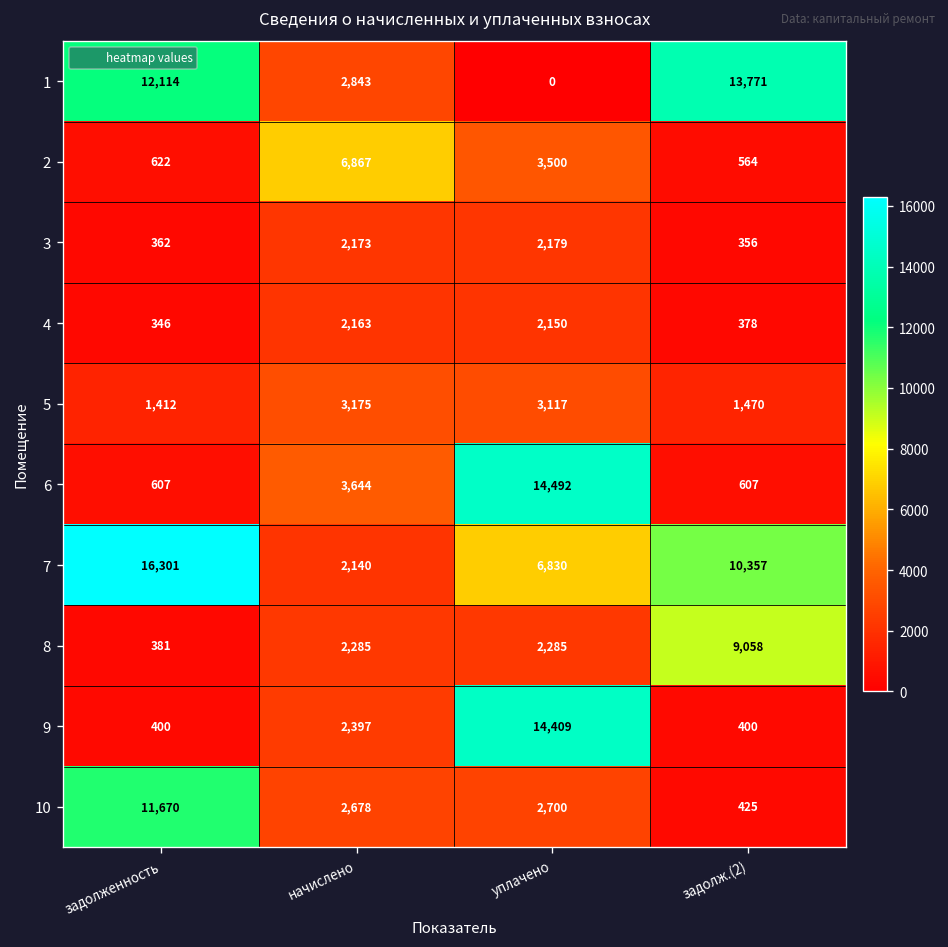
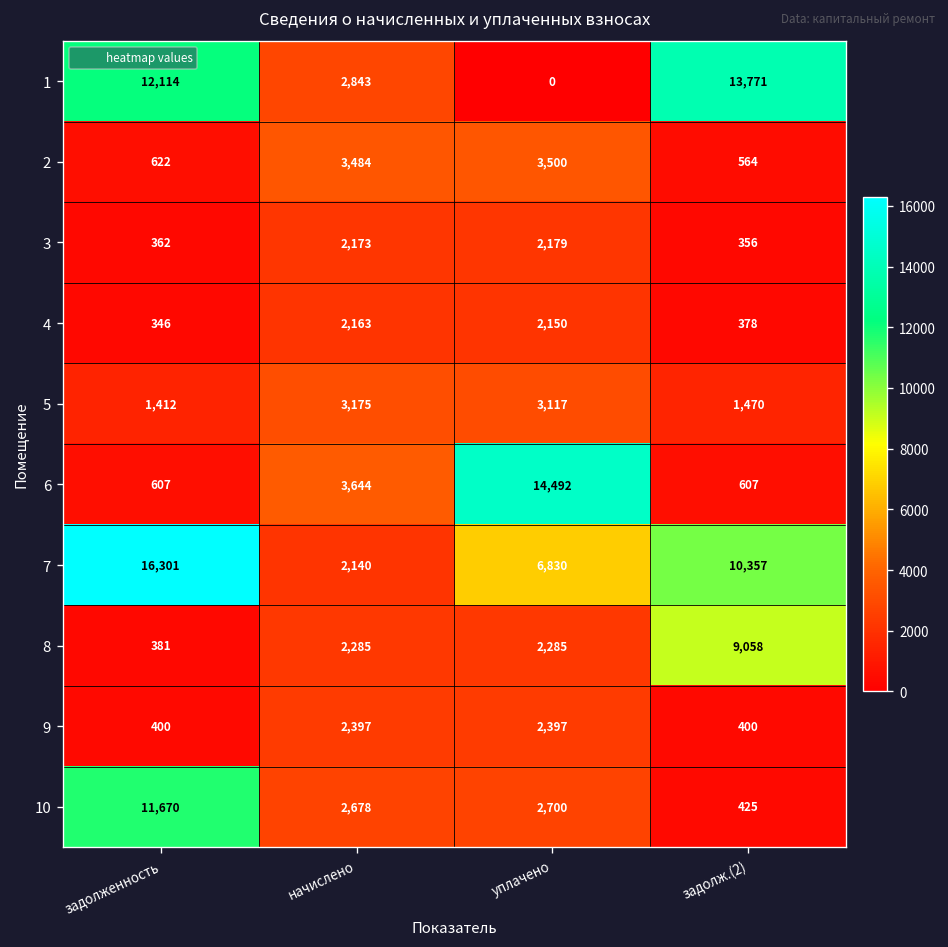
2, начислено: 6,867 -> 3,484
9, уплачено: 14,409 -> 2,397
